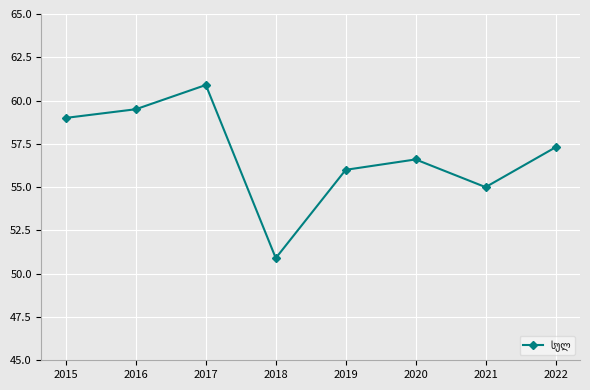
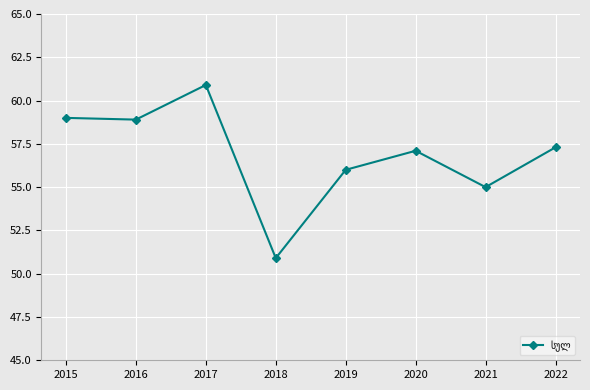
2016: 59.5 -> 58.9
2020: 56.6 -> 57.1
